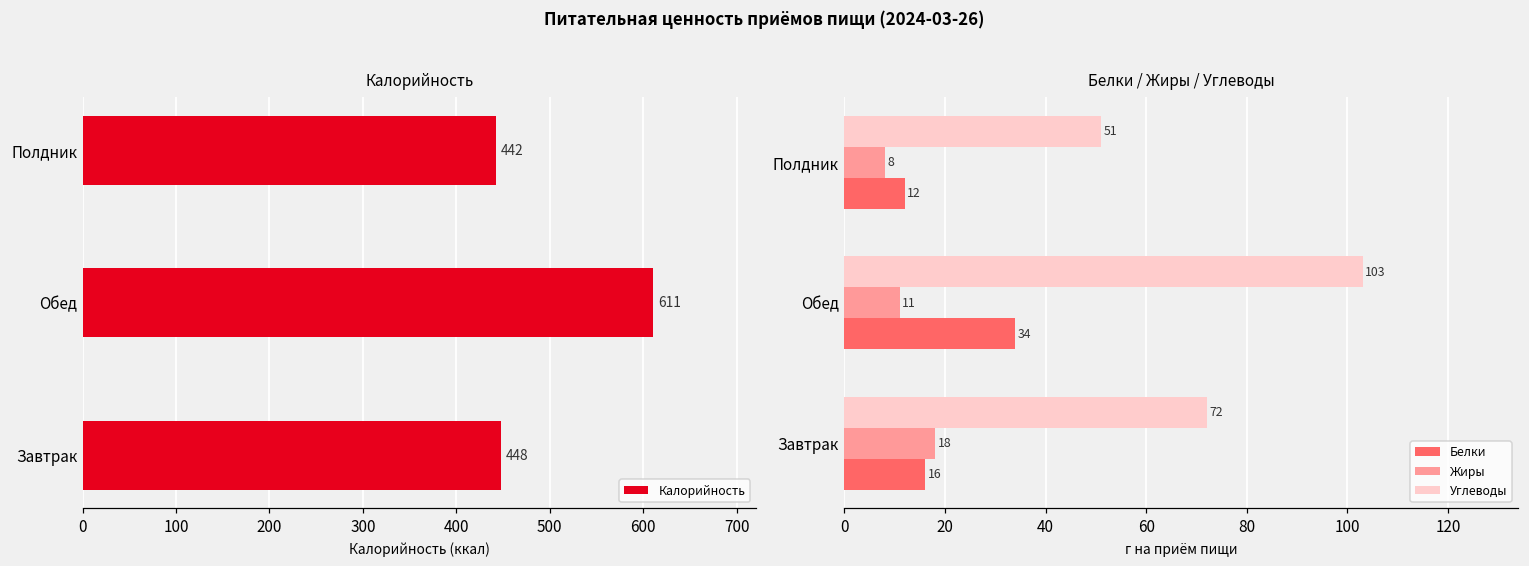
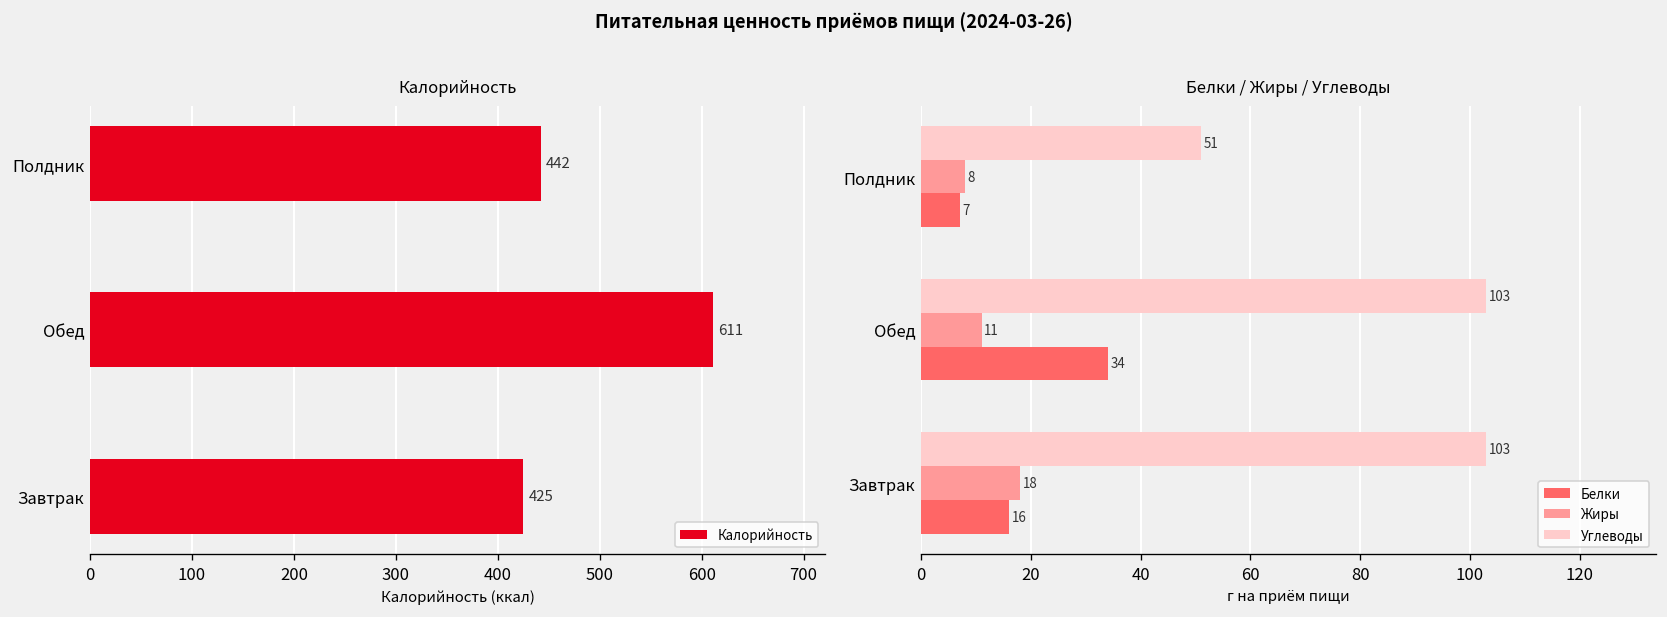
Калорийность, Завтрак: 448 -> 425
Белки / Жиры / Углеводы, Белки, Полдник: 12 -> 7
Белки / Жиры / Углеводы, Углеводы, Завтрак: 72 -> 103
